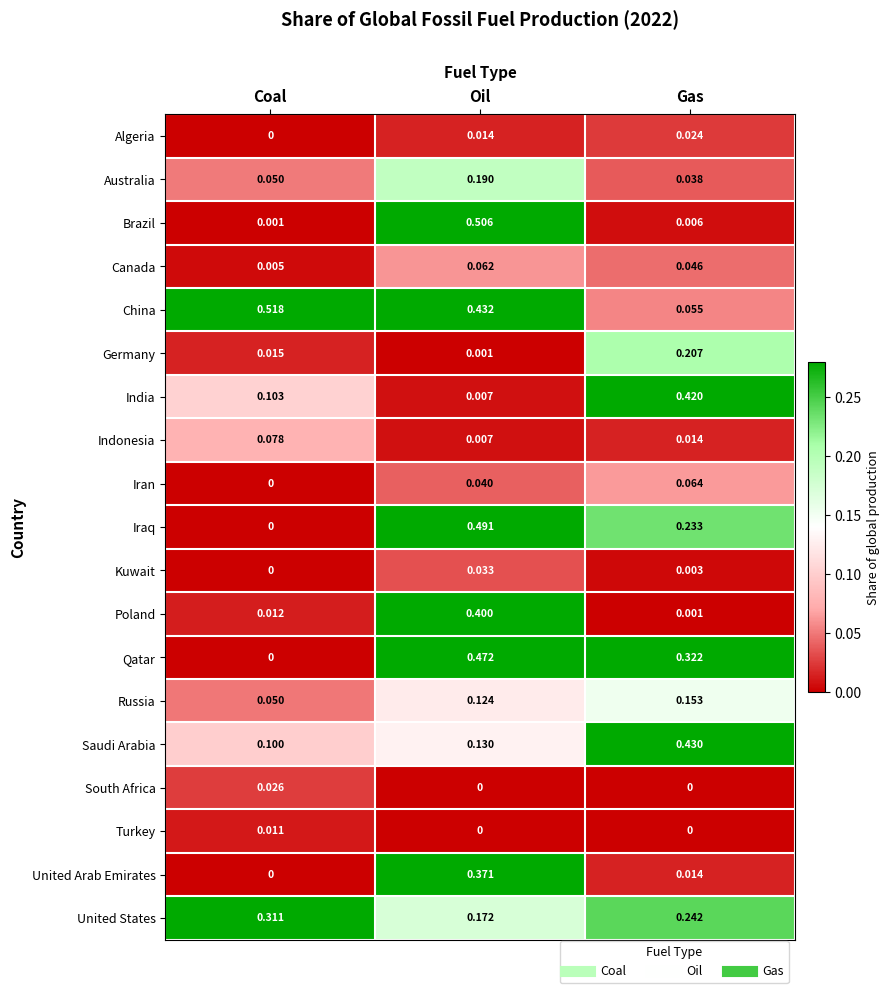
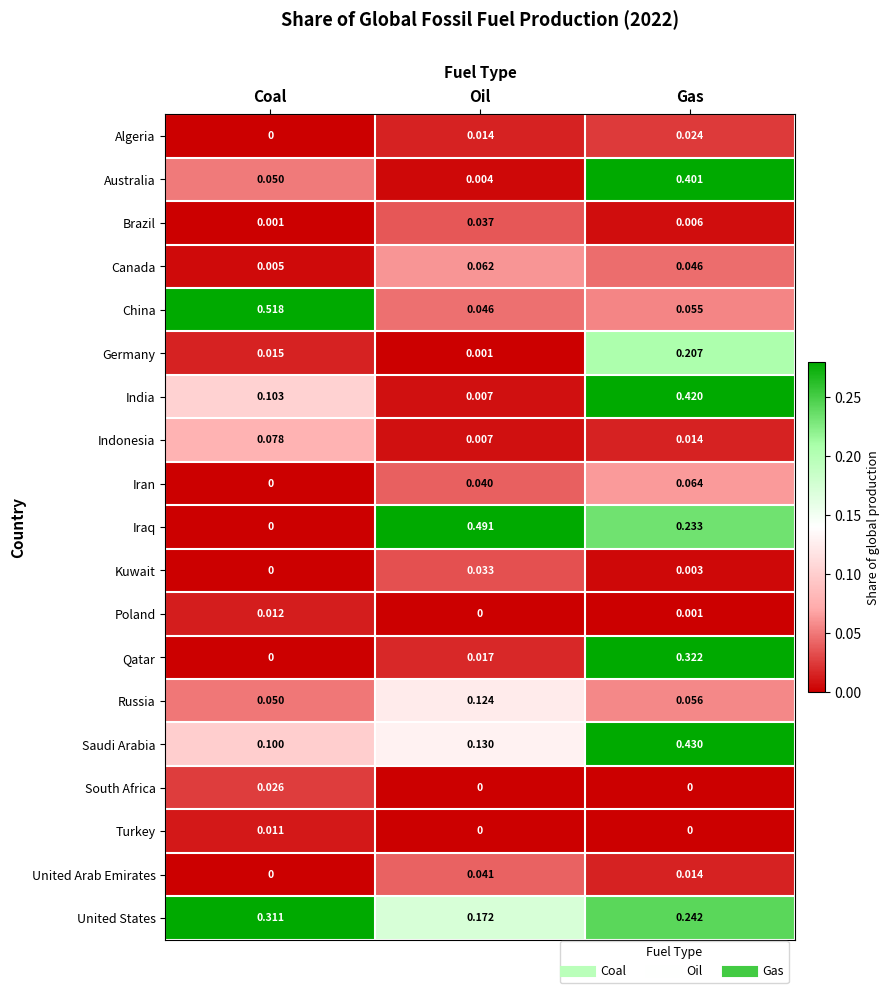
Australia, Oil: 0.190 -> 0.004
Australia, Gas: 0.038 -> 0.401
Brazil, Oil: 0.506 -> 0.037
China, Oil: 0.432 -> 0.046
Poland, Oil: 0.400 -> 0
Qatar, Oil: 0.472 -> 0.017
Russia, Gas: 0.153 -> 0.056
United Arab Emirates, Oil: 0.371 -> 0.041
